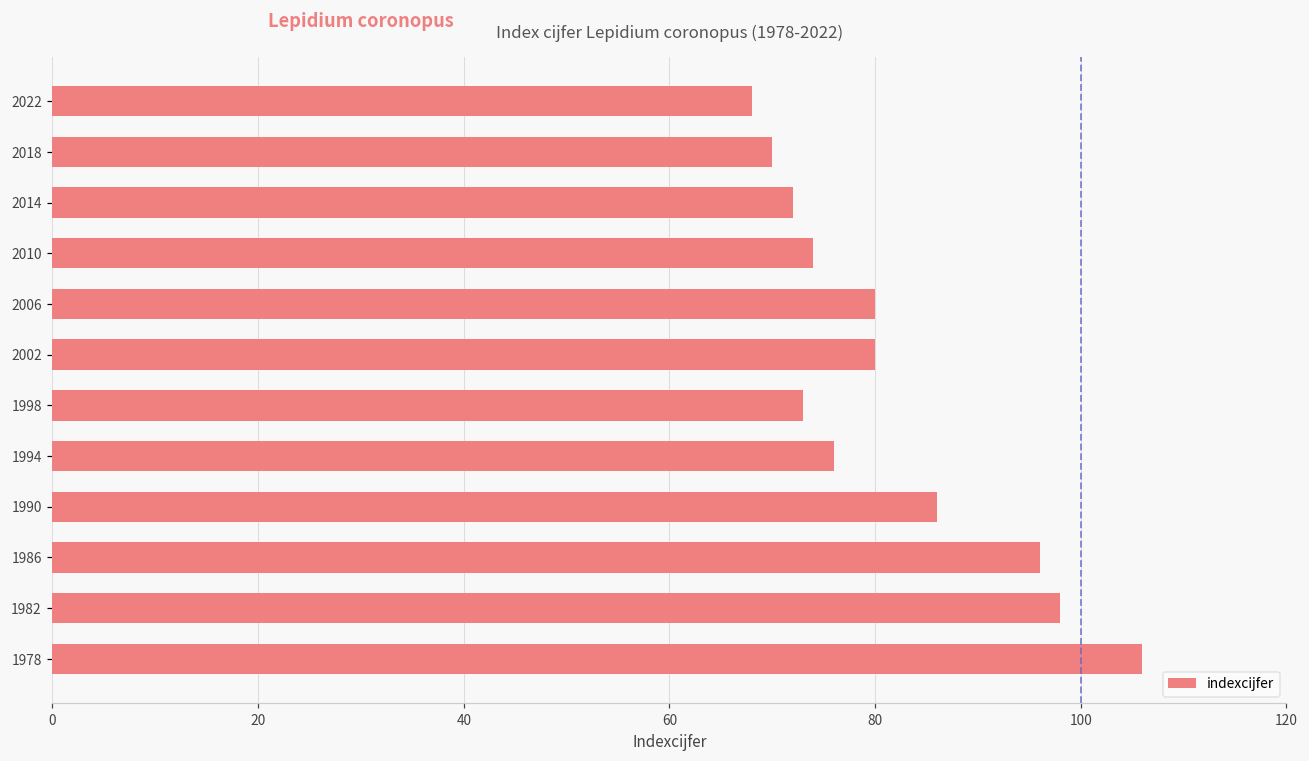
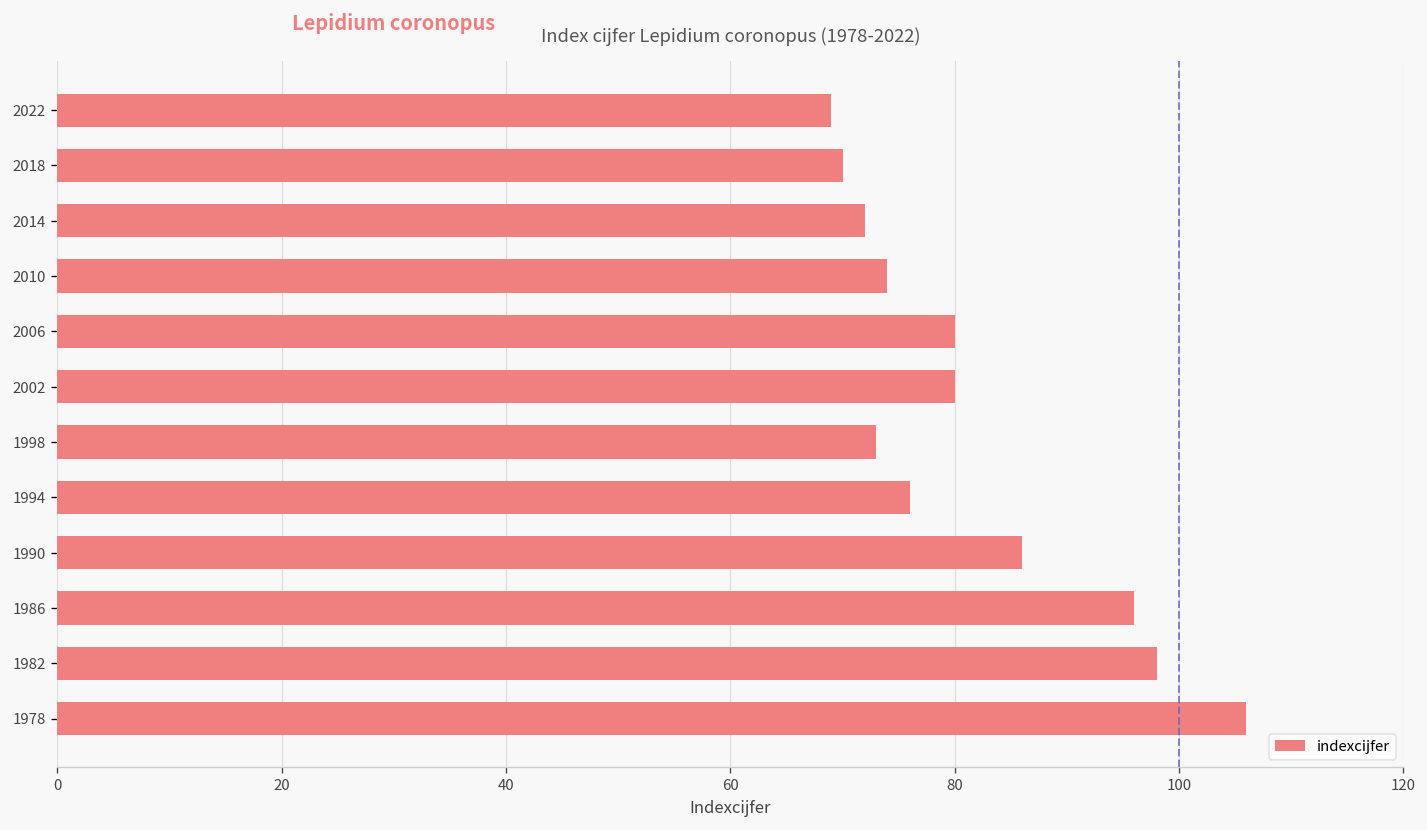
2022: 68 -> 69
